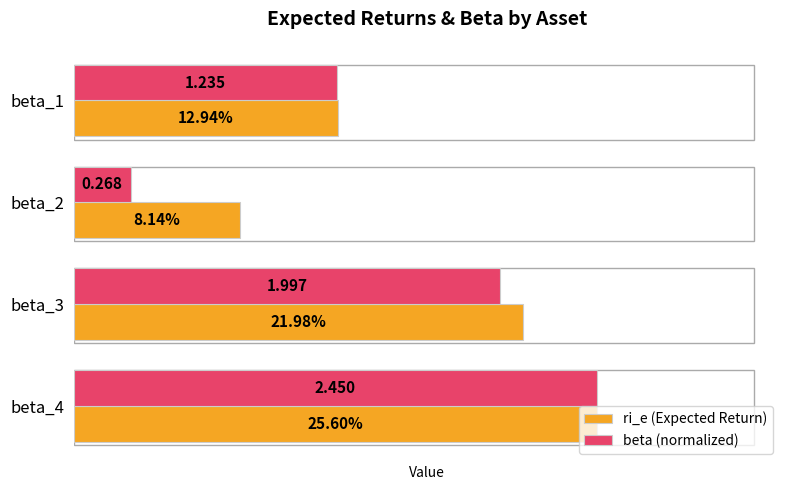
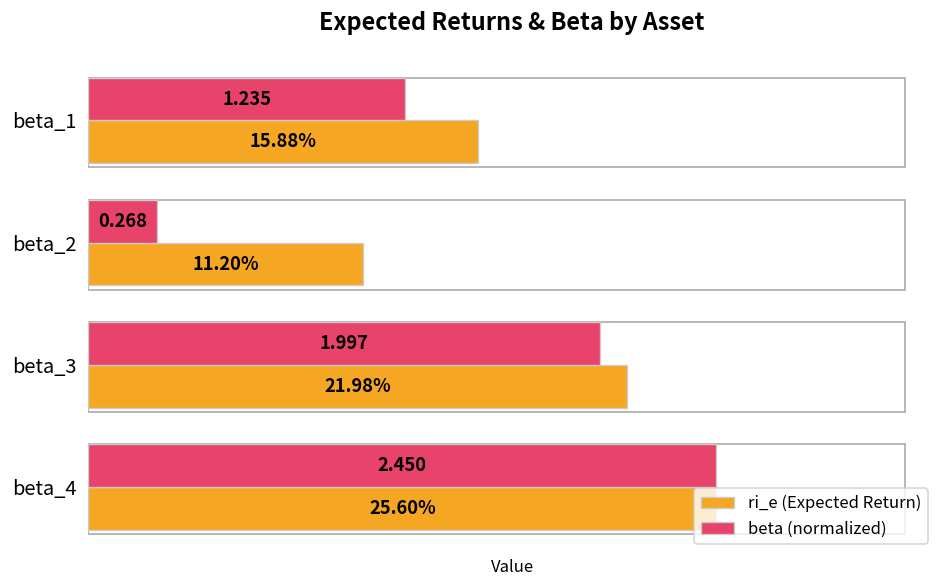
ri_e (Expected Return), beta_1: 12.94% -> 15.88%
ri_e (Expected Return), beta_2: 8.14% -> 11.20%
